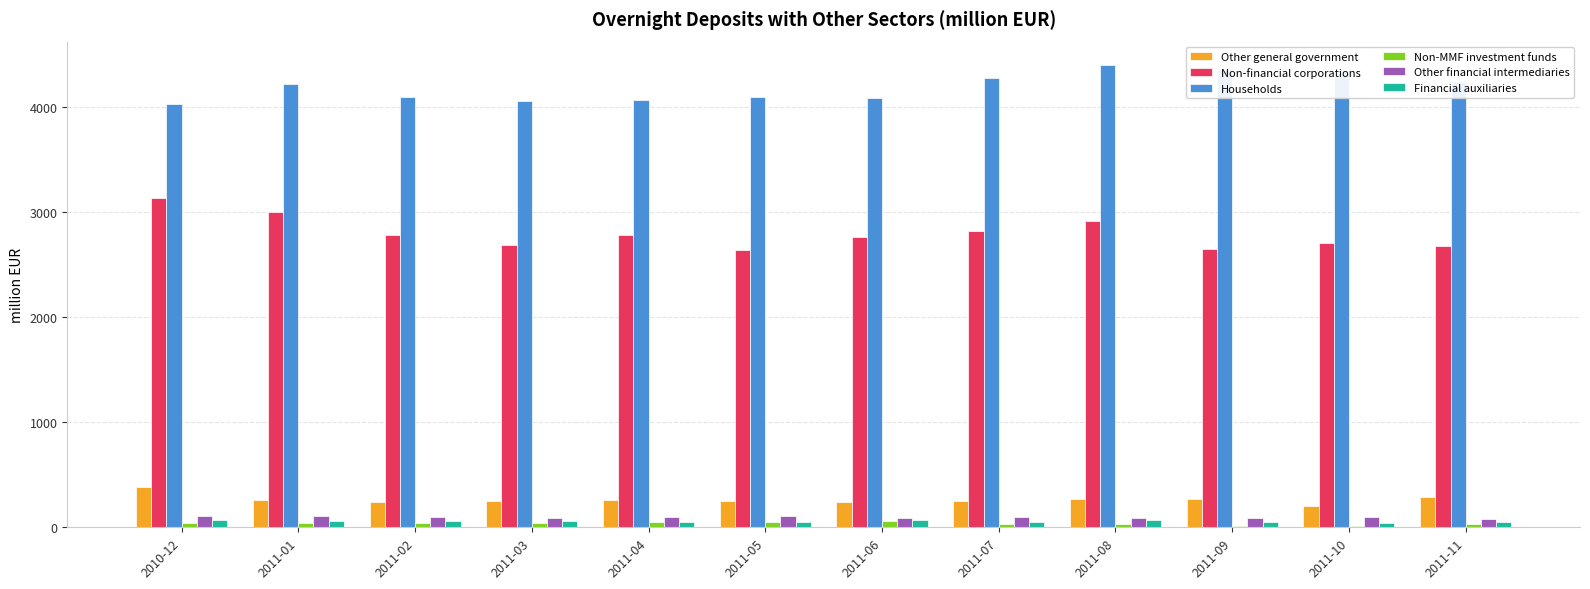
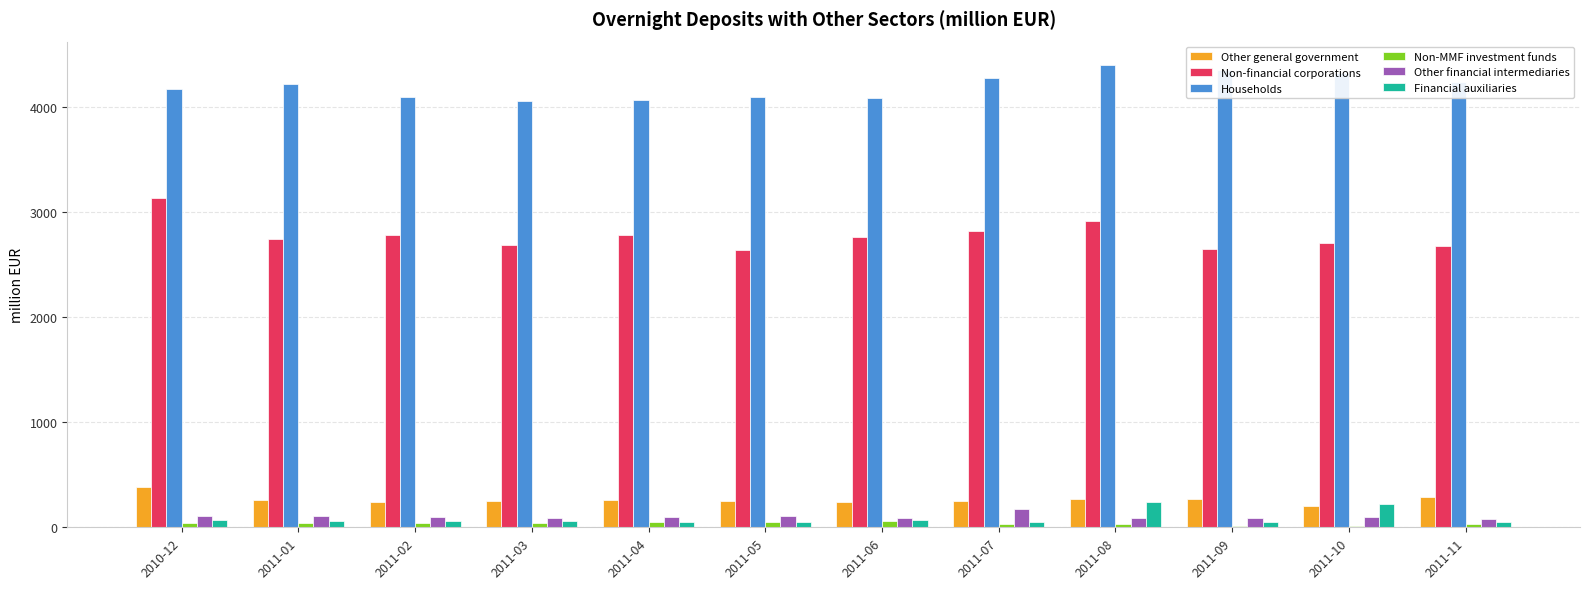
Households, 2010-12: 4030 -> 4170
Non-financial corporations, 2011-01: 3000 -> 2750
Other financial intermediaries, 2011-07: 100 -> 180
Financial auxiliaries, 2011-08: 70 -> 240
Financial auxiliaries, 2011-10: 40 -> 220
